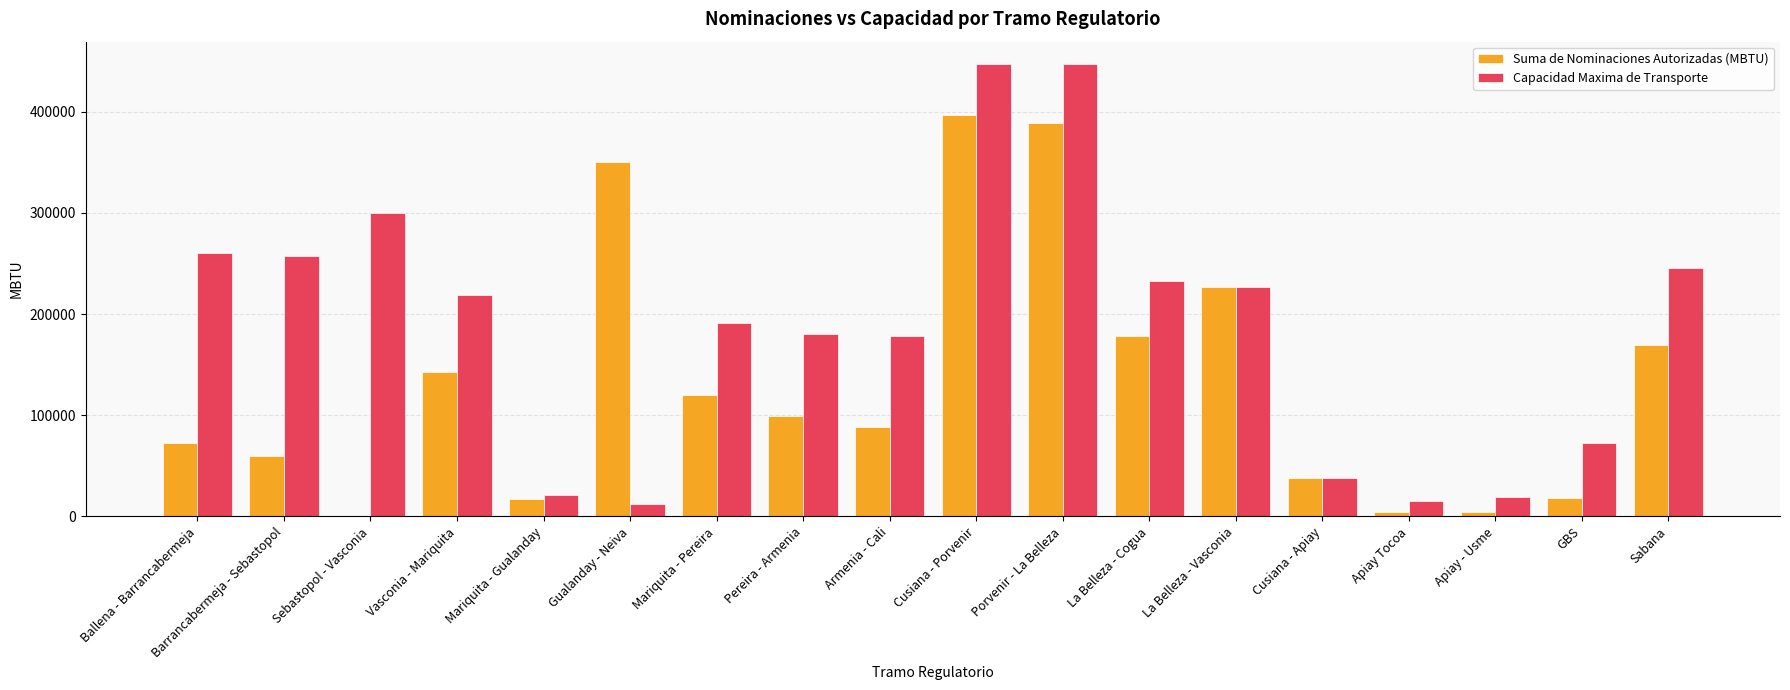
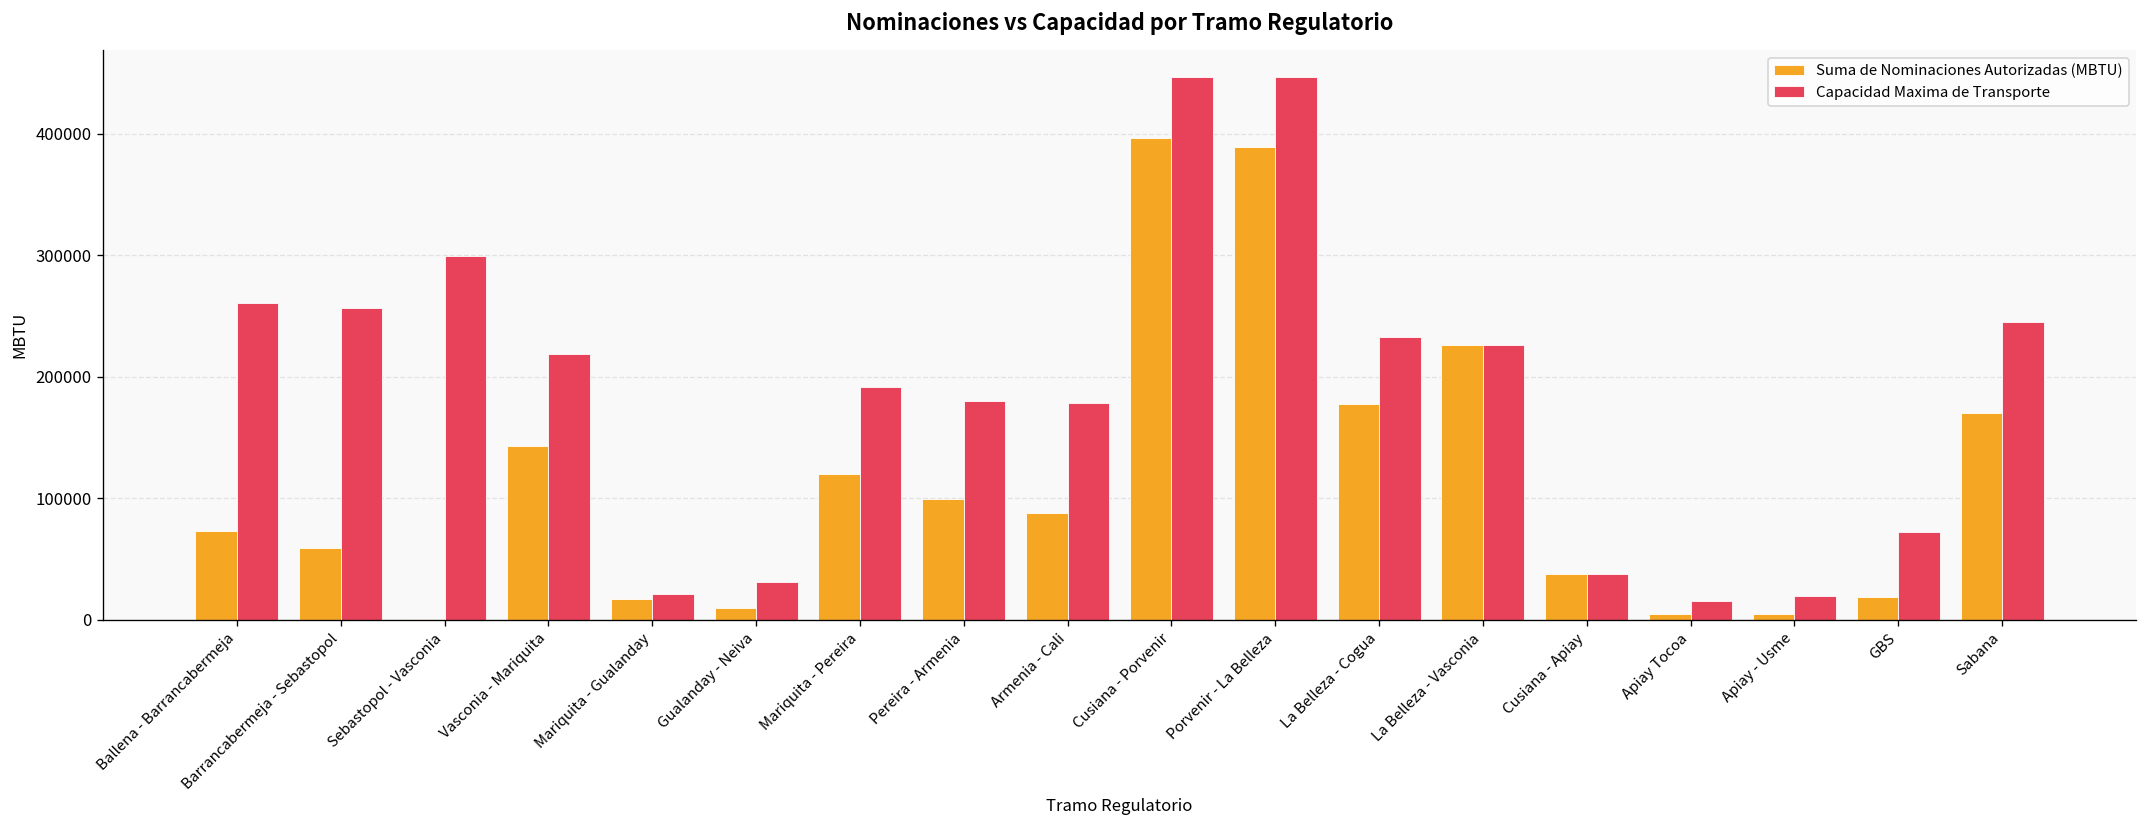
Suma de Nominaciones Autorizadas (MBTU), Gualanday - Neiva: 350000 -> 9000
Capacidad Maxima de Transporte, Gualanday - Neiva: 13000 -> 31000
